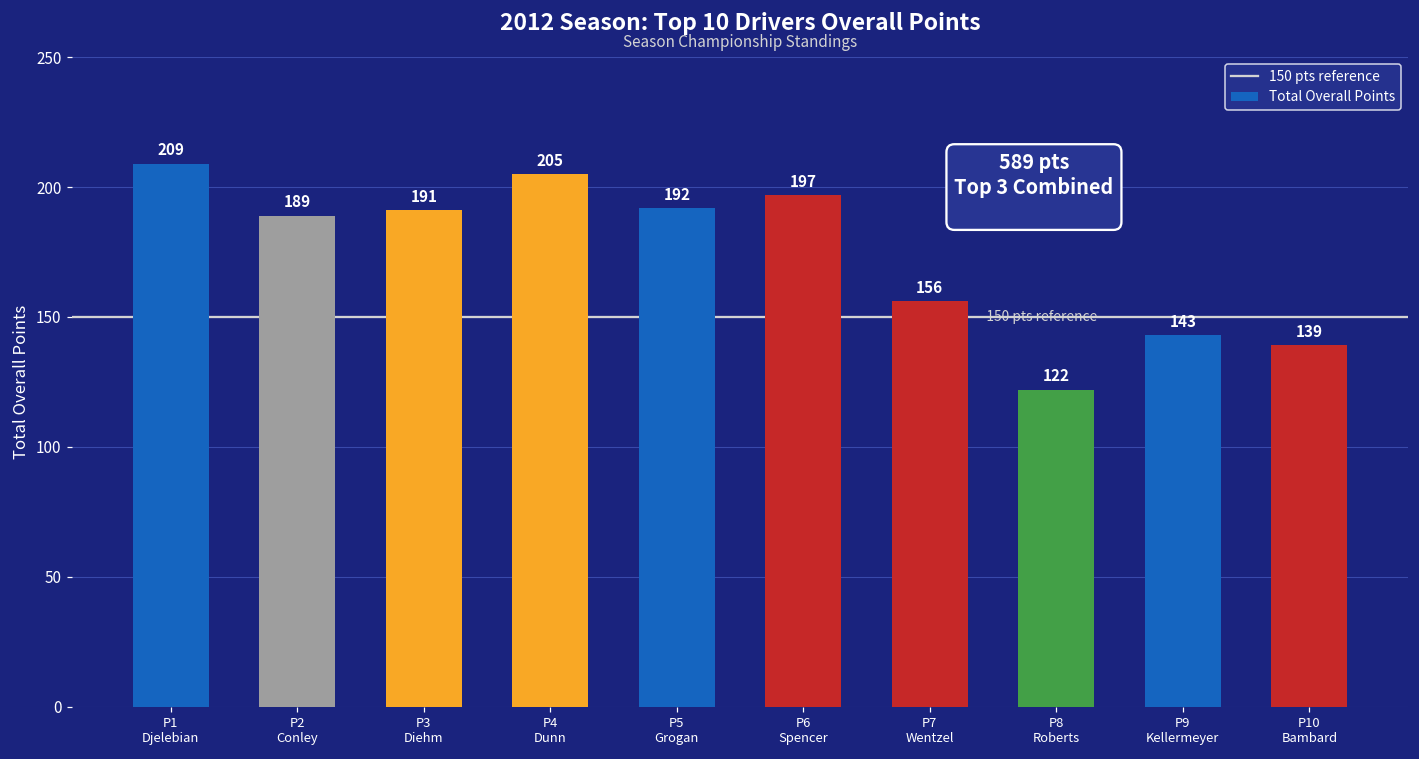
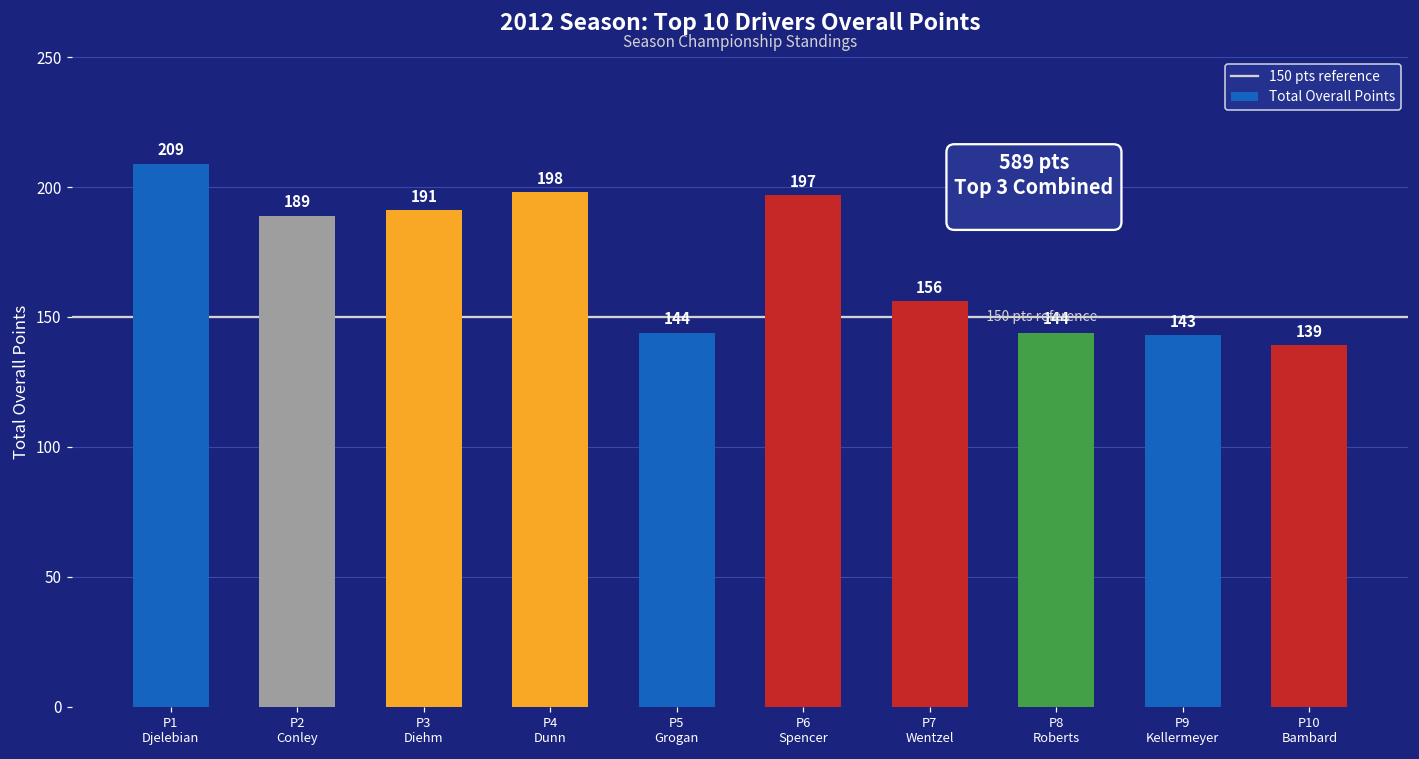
P4 Dunn: 205 -> 198
P5 Grogan: 192 -> 144
P8 Roberts: 122 -> 144
